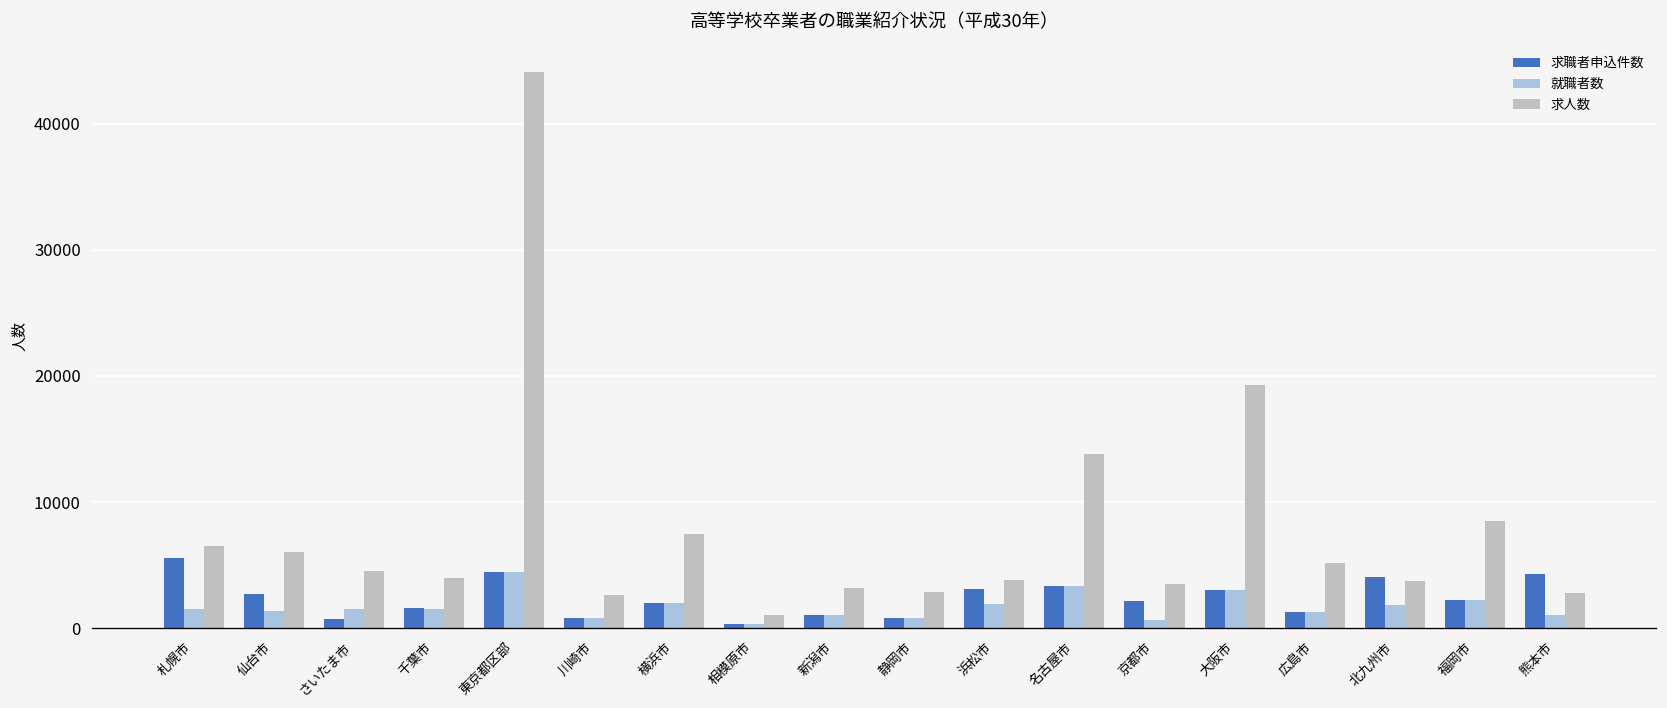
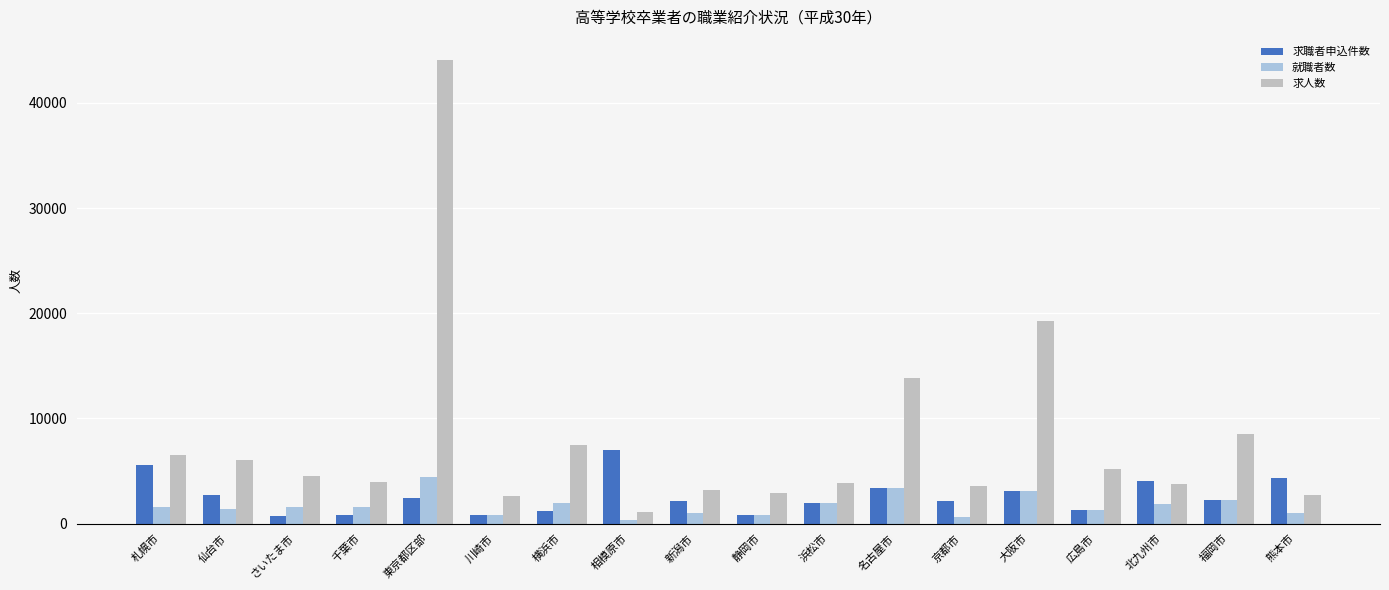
求職者申込件数, 千葉市: 1600 -> 800
求職者申込件数, 東京都区部: 4400 -> 2400
求職者申込件数, 横浜市: 2000 -> 1200
求職者申込件数, 相模原市: 300 -> 7000
求職者申込件数, 新潟市: 1100 -> 2100
求職者申込件数, 浜松市: 3200 -> 2000
